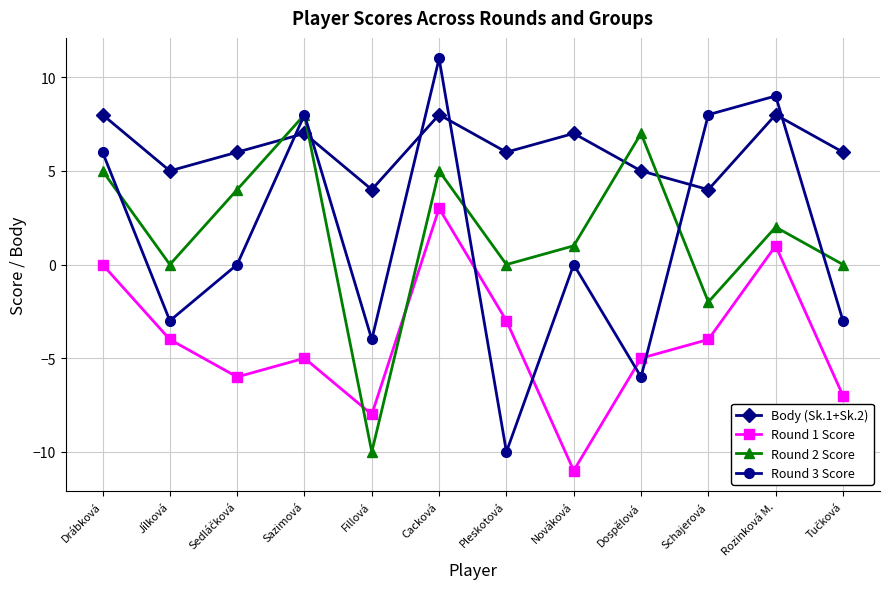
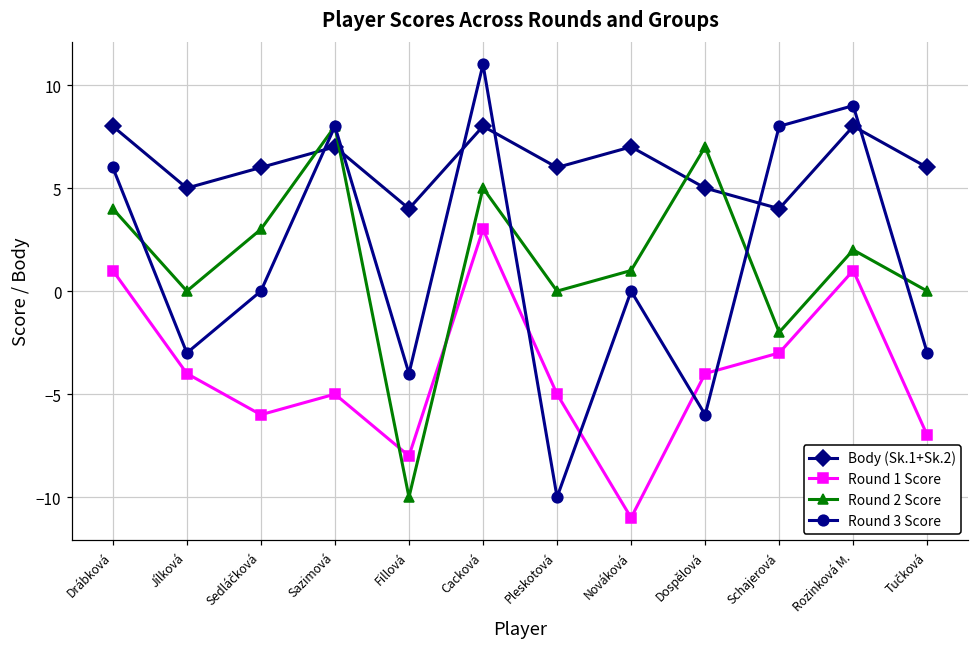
Round 1 Score, Drábková: 0 -> 1
Round 2 Score, Drábková: 5 -> 4
Round 2 Score, Sedláčková: 4 -> 3
Round 1 Score, Pleskotová: -3 -> -5
Round 1 Score, Dospělová: -5 -> -4
Round 1 Score, Schajerová: -4 -> -3
